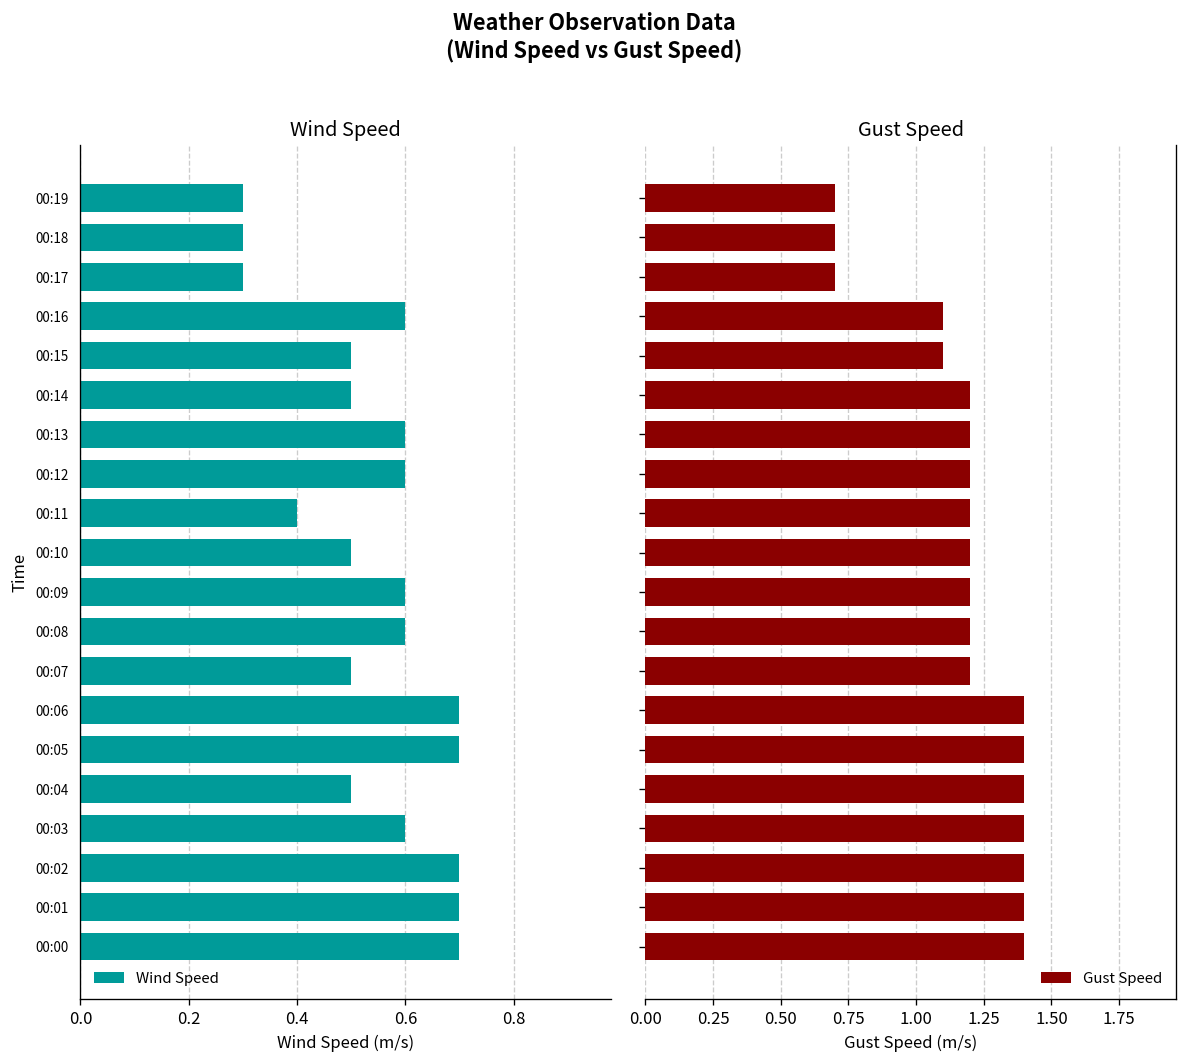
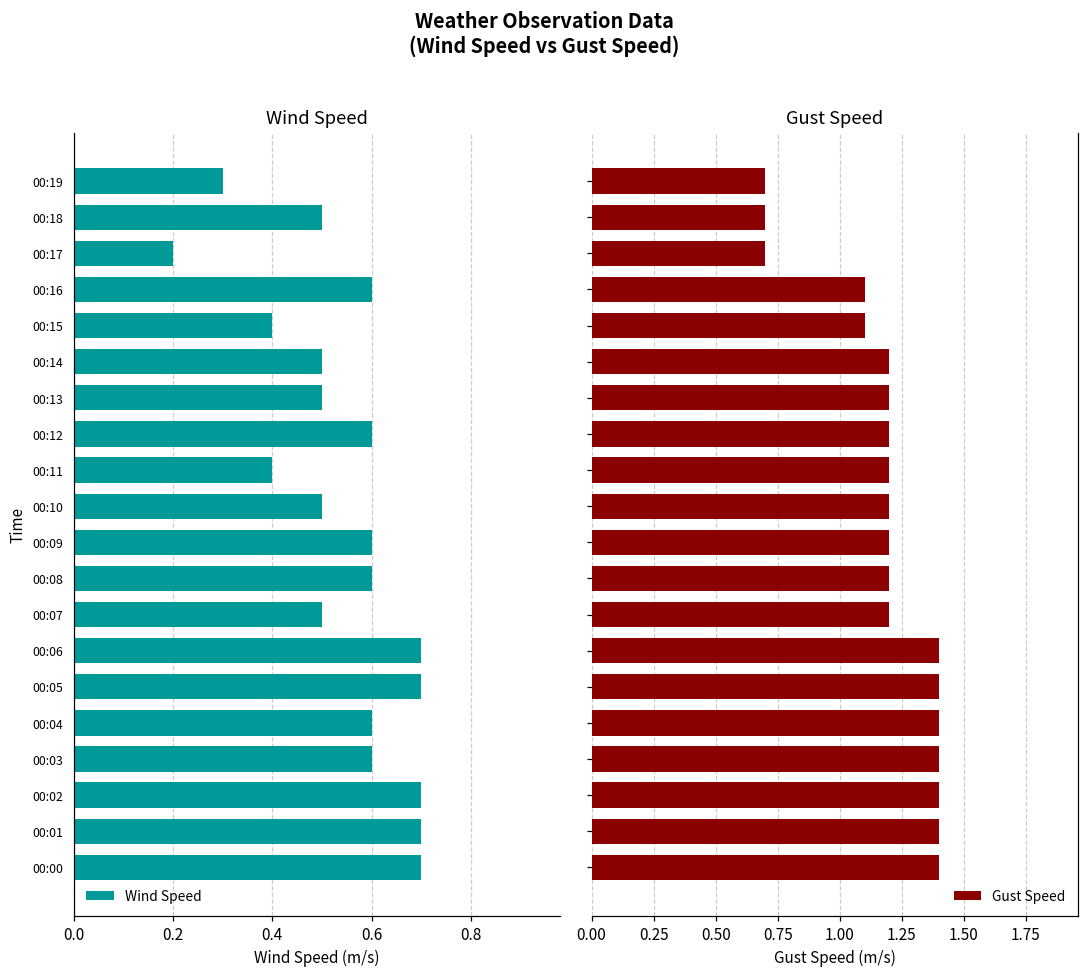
Wind Speed, 00:18: 0.3 -> 0.5
Wind Speed, 00:17: 0.3 -> 0.2
Wind Speed, 00:15: 0.5 -> 0.4
Wind Speed, 00:13: 0.6 -> 0.5
Wind Speed, 00:04: 0.5 -> 0.6
